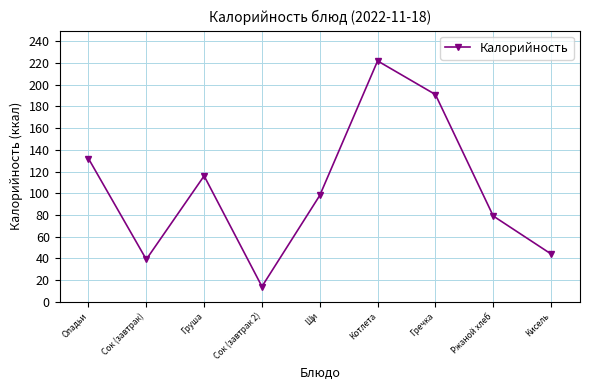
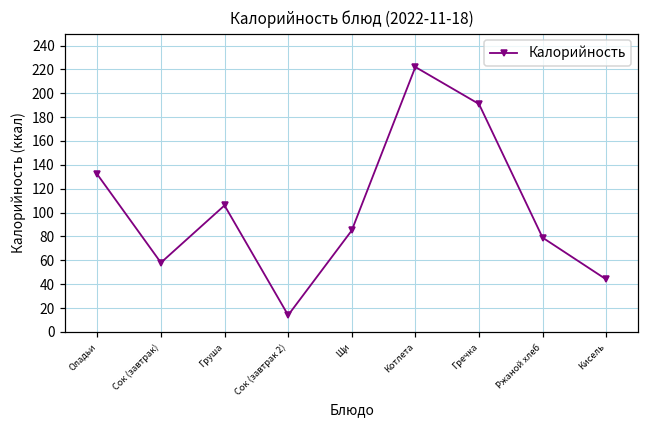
Сок (завтрак): 39 -> 58
Груша: 116 -> 106
Щи: 98 -> 85
